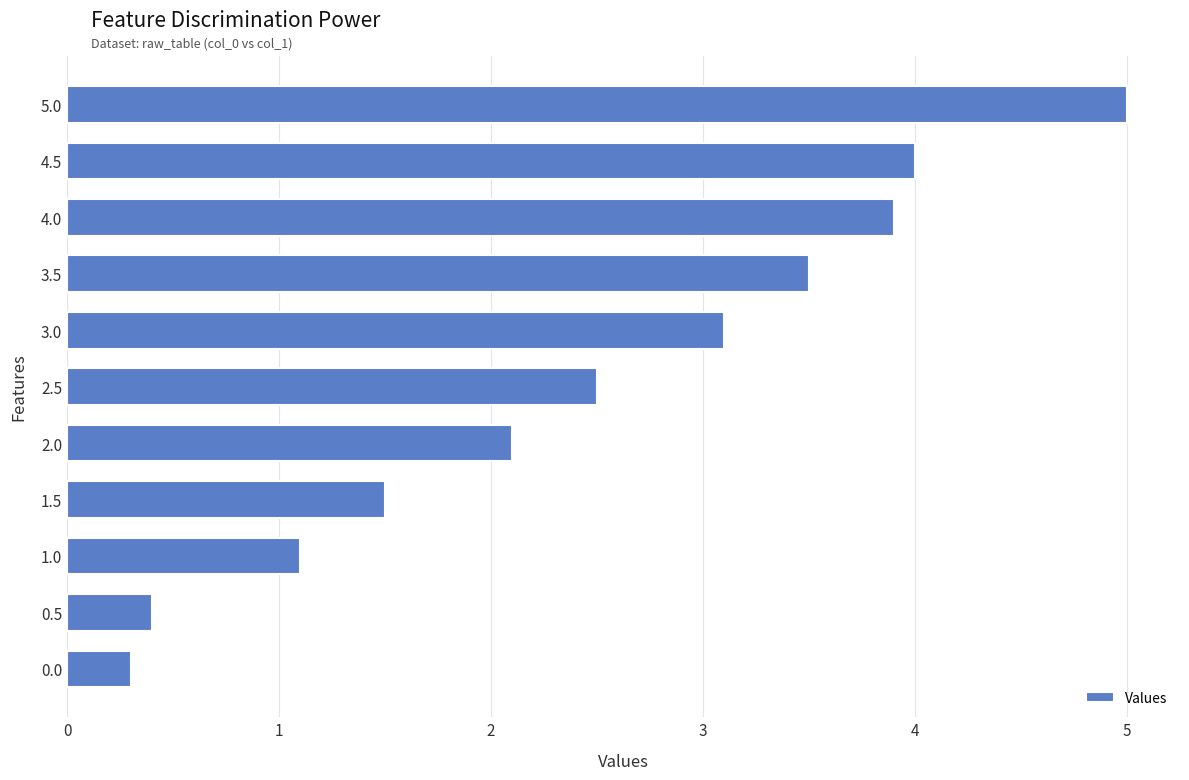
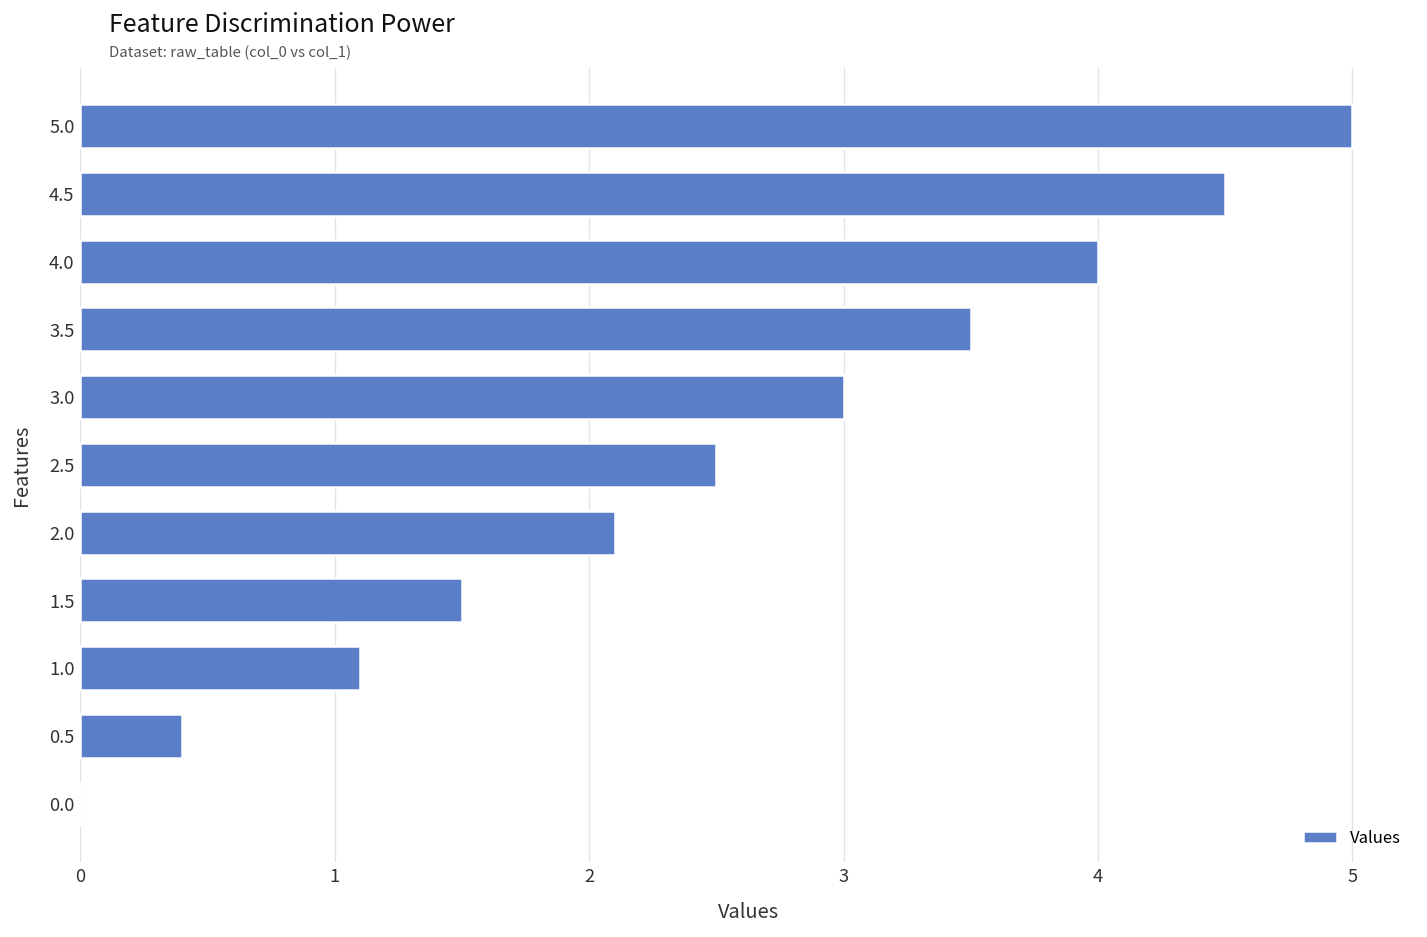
4.5: 4.0 -> 4.5
4.0: 3.9 -> 4.0
3.0: 3.1 -> 3.0
0.0: 0.3 -> 0.0
